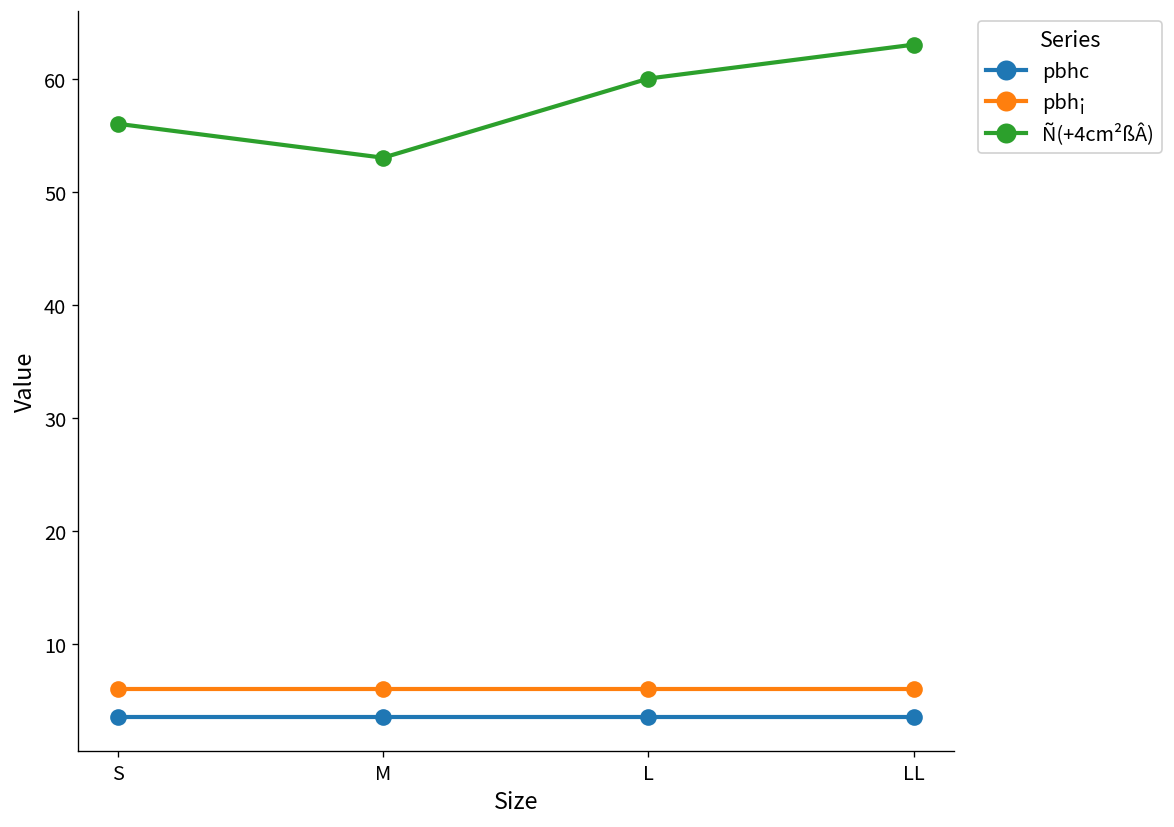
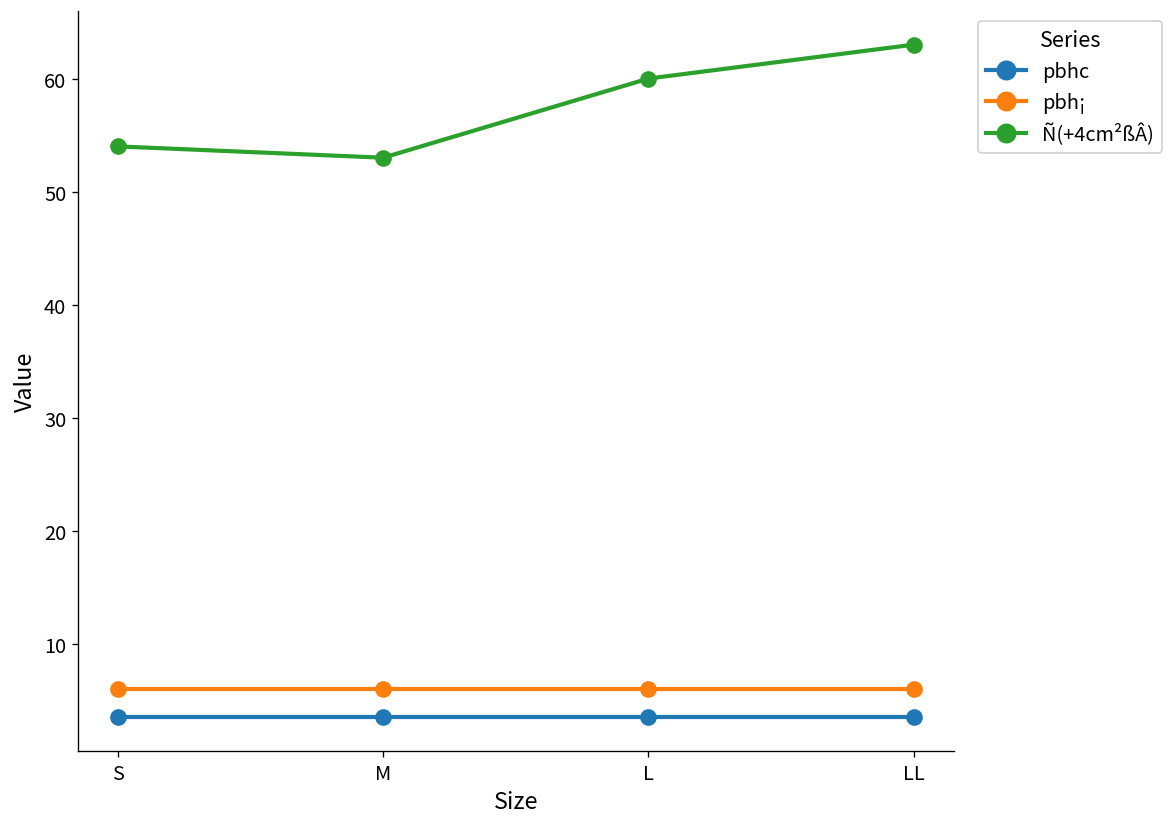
Ñ(+4cm²ßÂ), S: 56 -> 54
